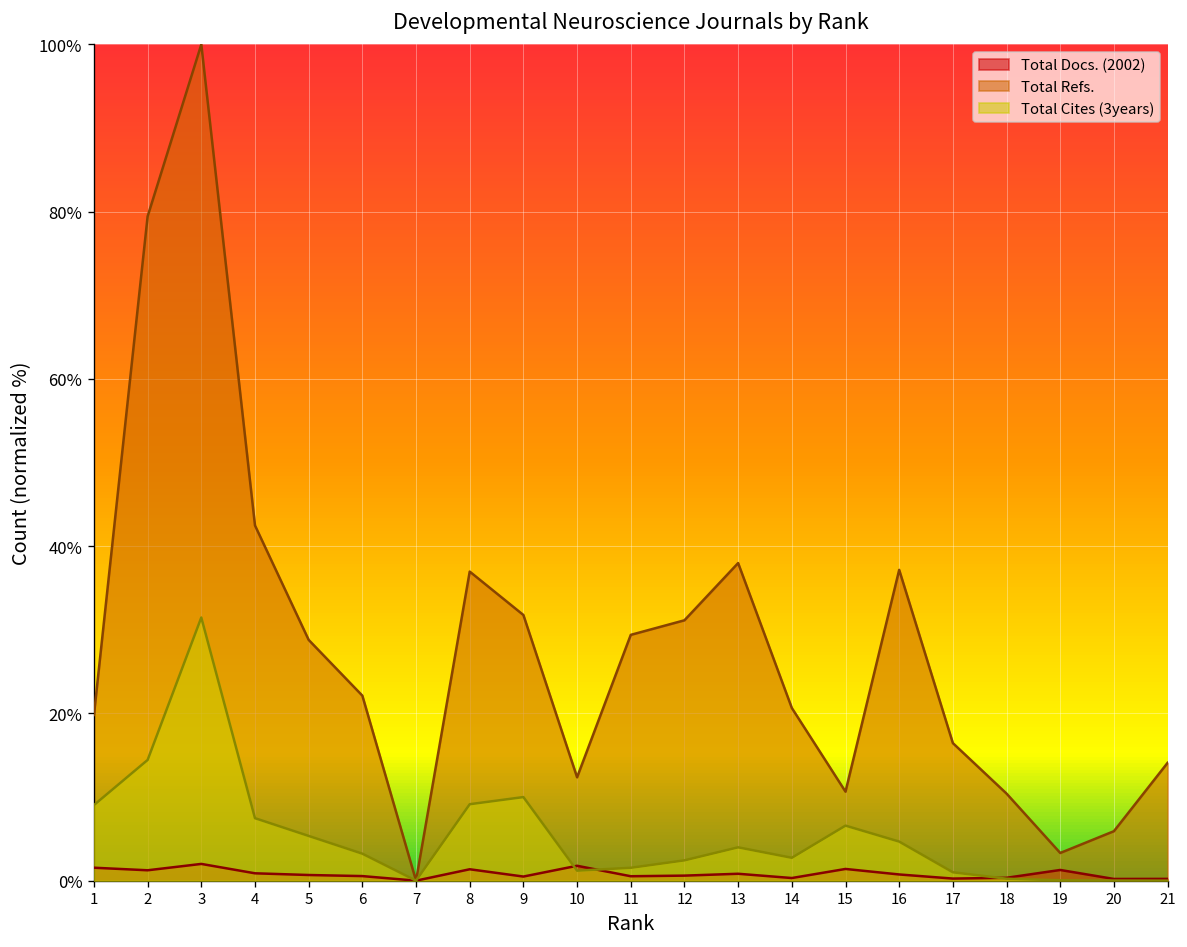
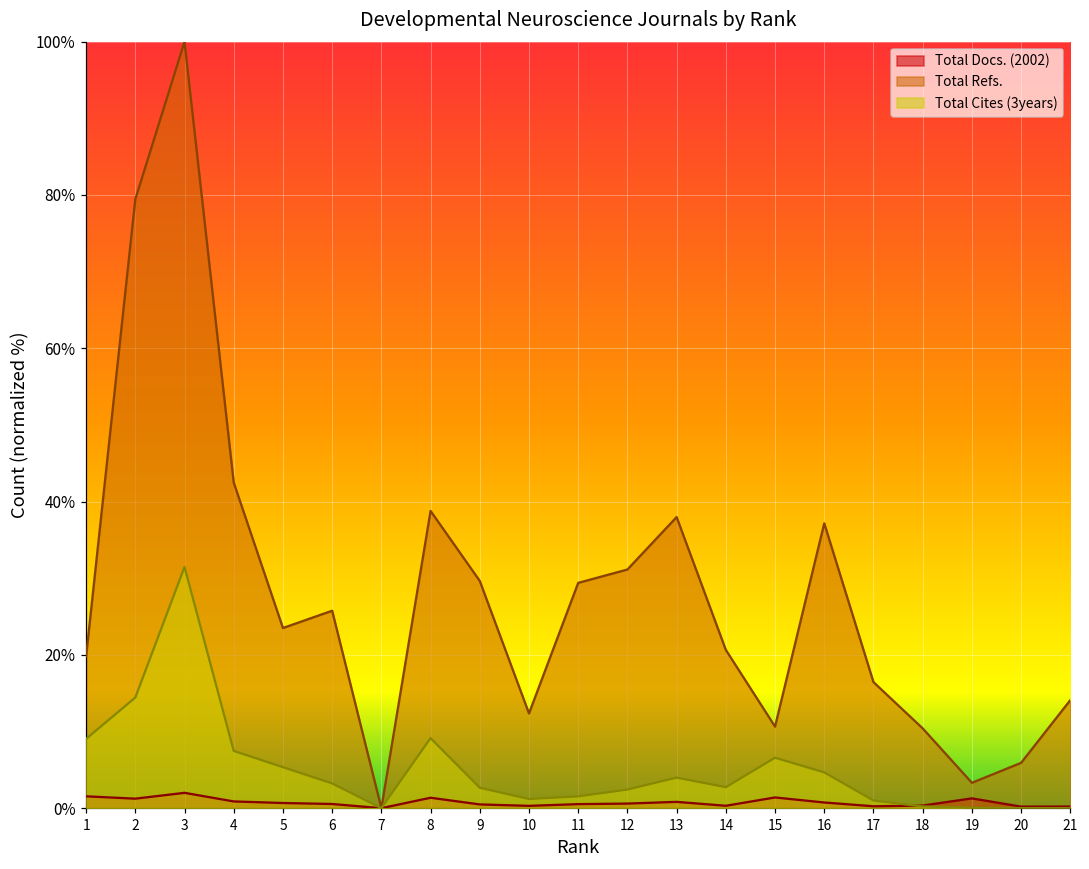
Total Refs., 5: 29% -> 24%
Total Refs., 6: 22% -> 26%
Total Refs., 8: 37% -> 39%
Total Refs., 9: 32% -> 30%
Total Cites (3years), 9: 10% -> 3%
Total Docs. (2002), 10: 2% -> 0%
